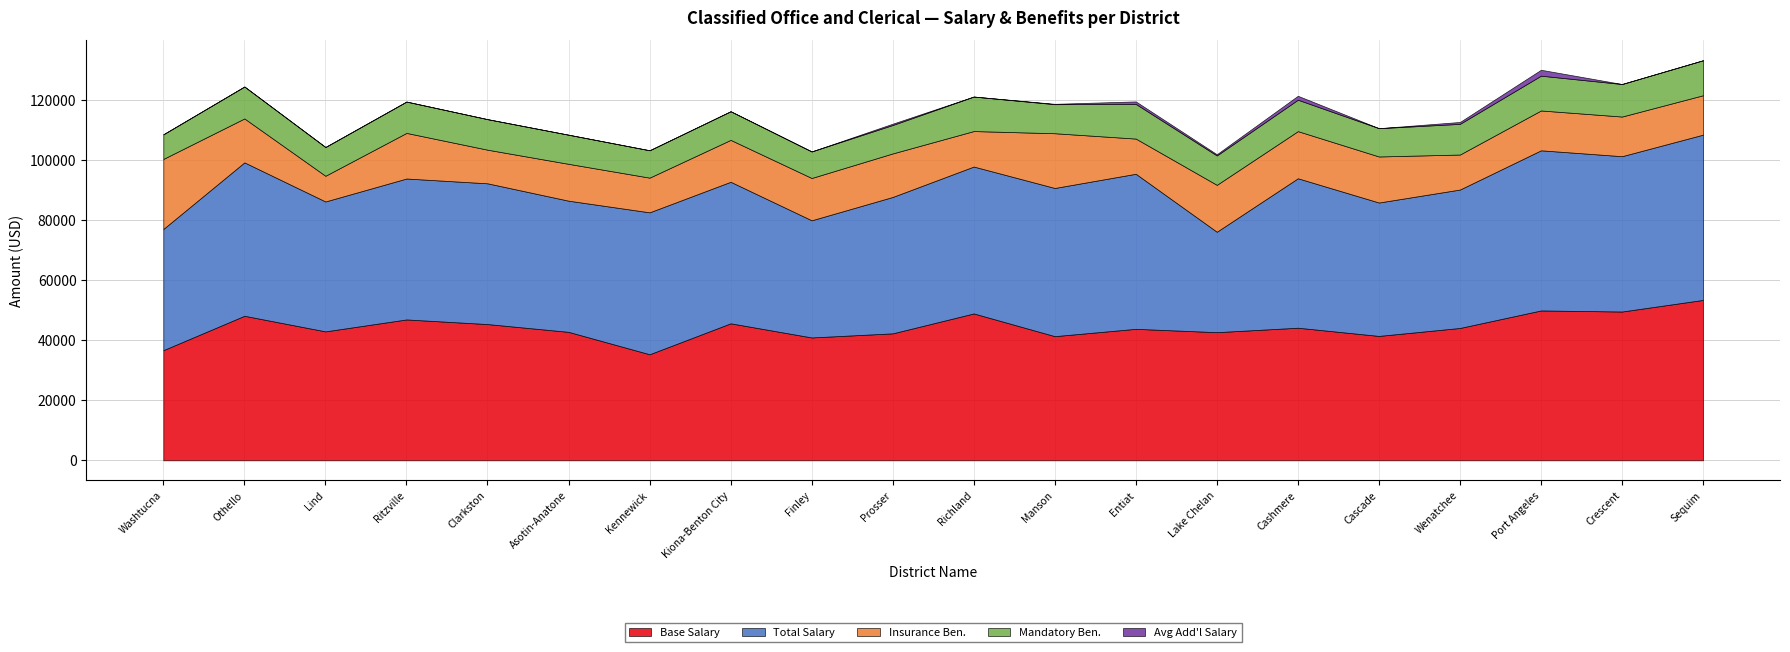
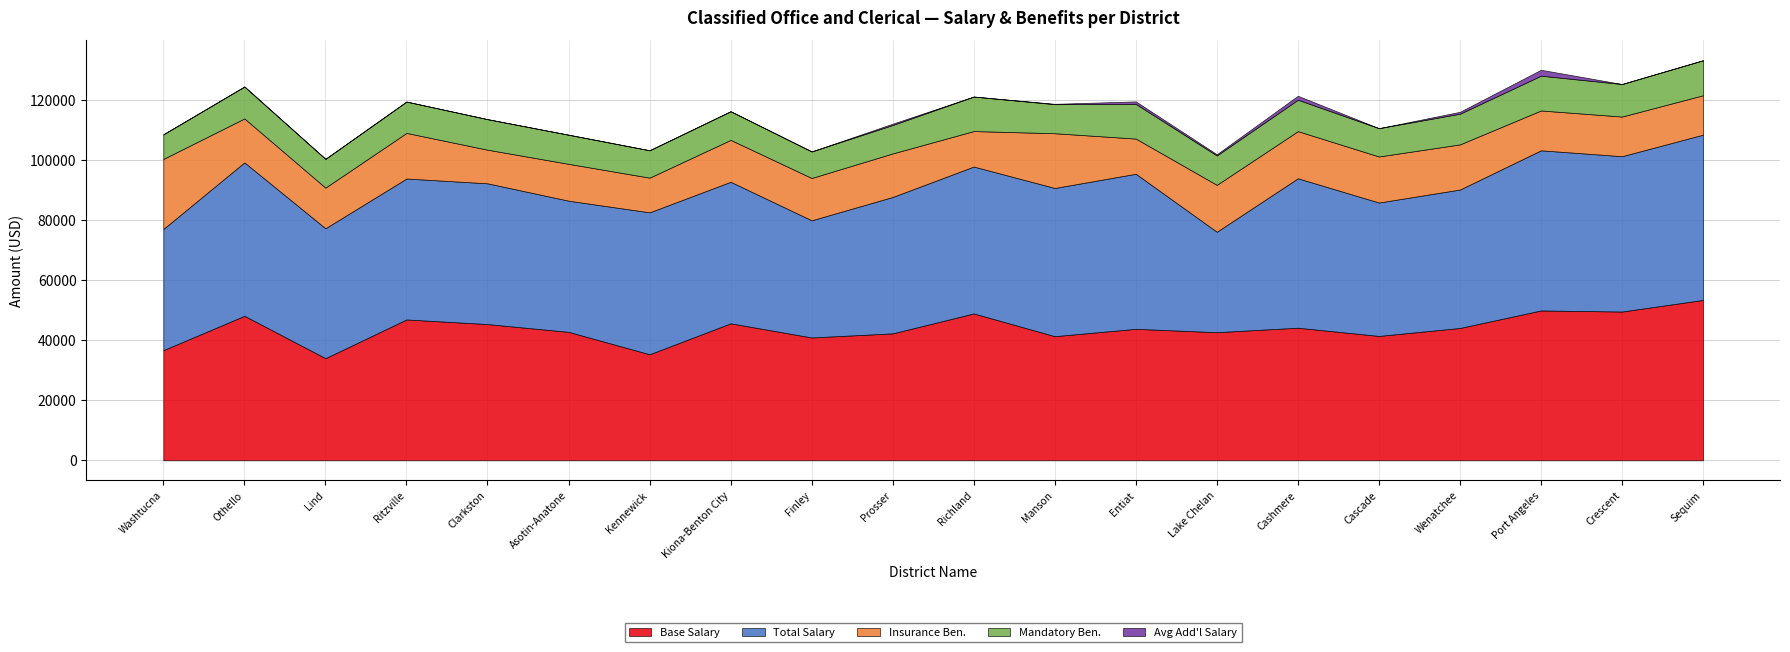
Base Salary, Lind: 43000 -> 34000
Insurance Ben., Lind: 9000 -> 14000
Insurance Ben., Wenatchee: 12000 -> 15000
